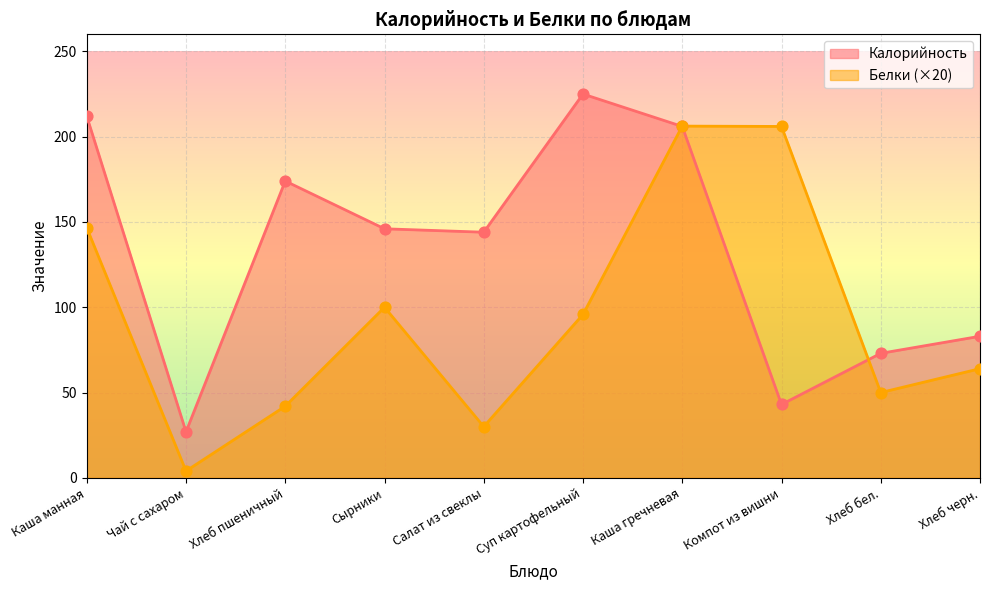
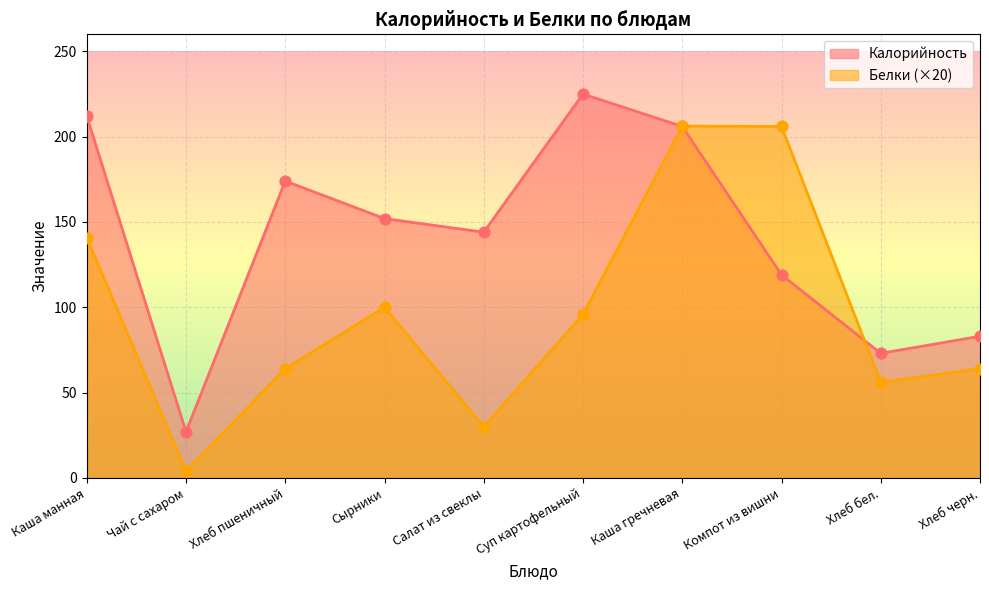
Белки (×20), Каша манная: 147 -> 141
Белки (×20), Хлеб пшеничный: 42 -> 64
Калорийность, Сырники: 146 -> 152
Калорийность, Компот из вишни: 43 -> 119
Белки (×20), Хлеб бел.: 50 -> 56
